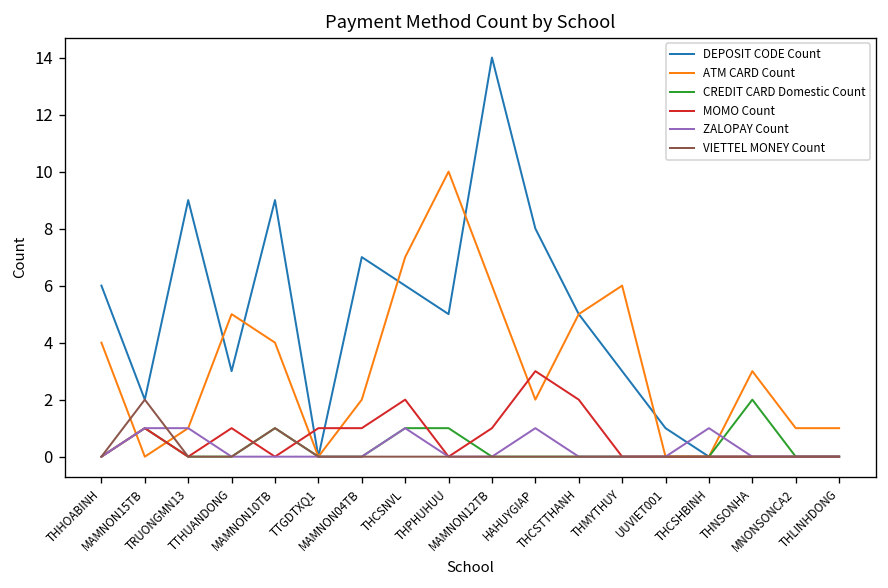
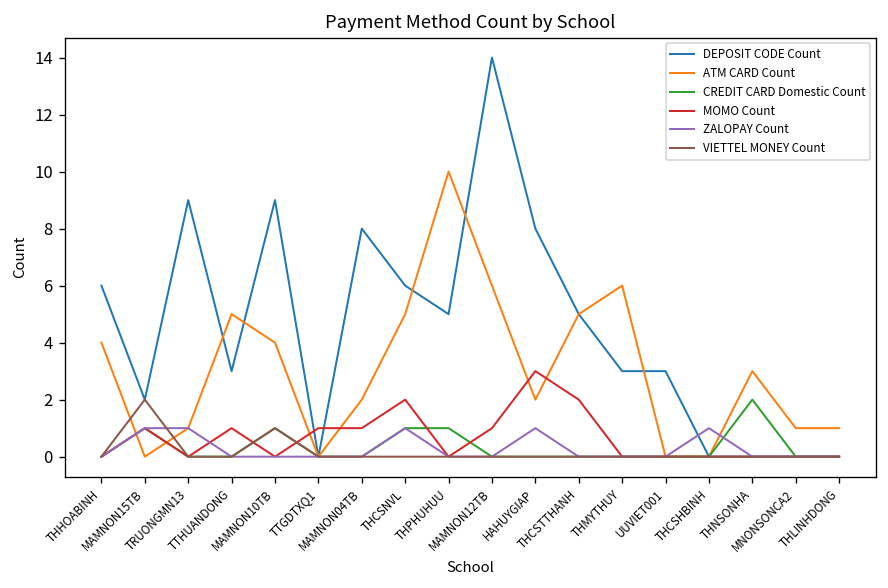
DEPOSIT CODE Count, MAMNON04TB: 7 -> 8
ATM CARD Count, THCSNVL: 7 -> 5
DEPOSIT CODE Count, UUVIET001: 1 -> 3
